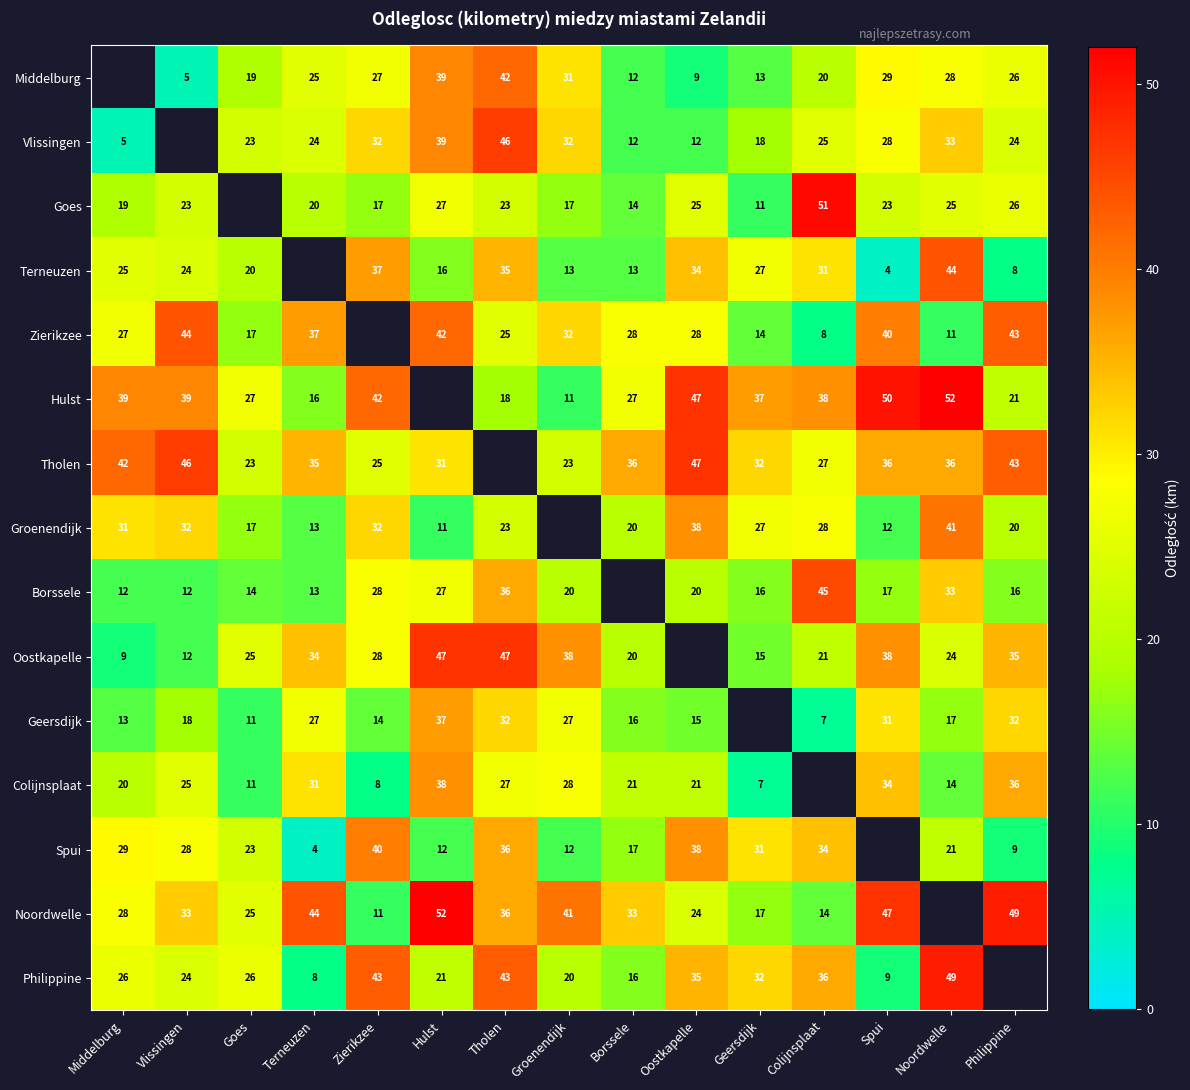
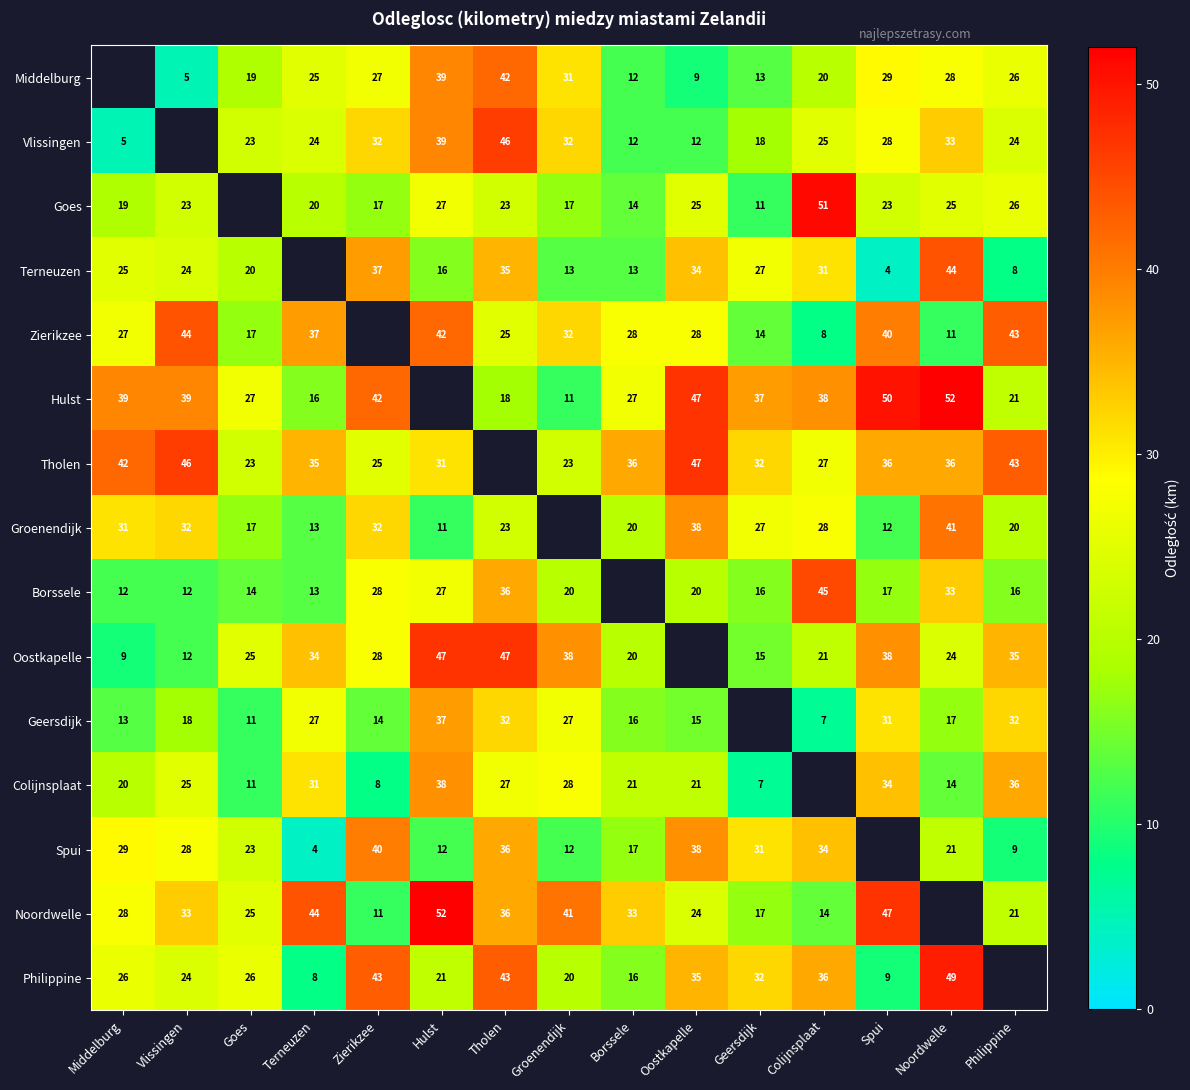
Noordwelle, Philippine: 49 -> 21
